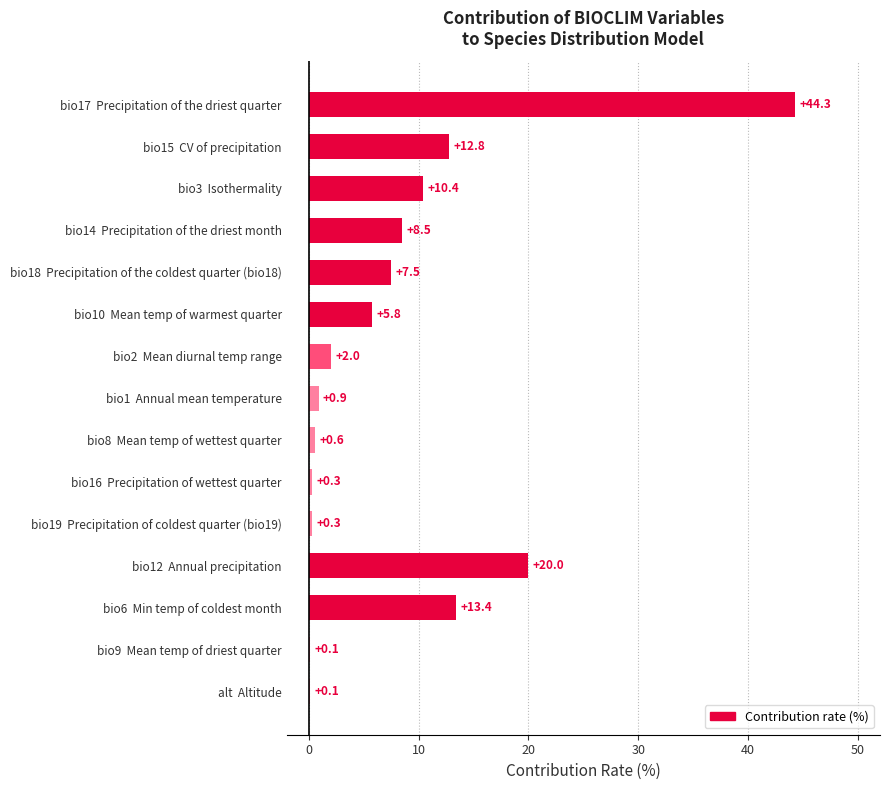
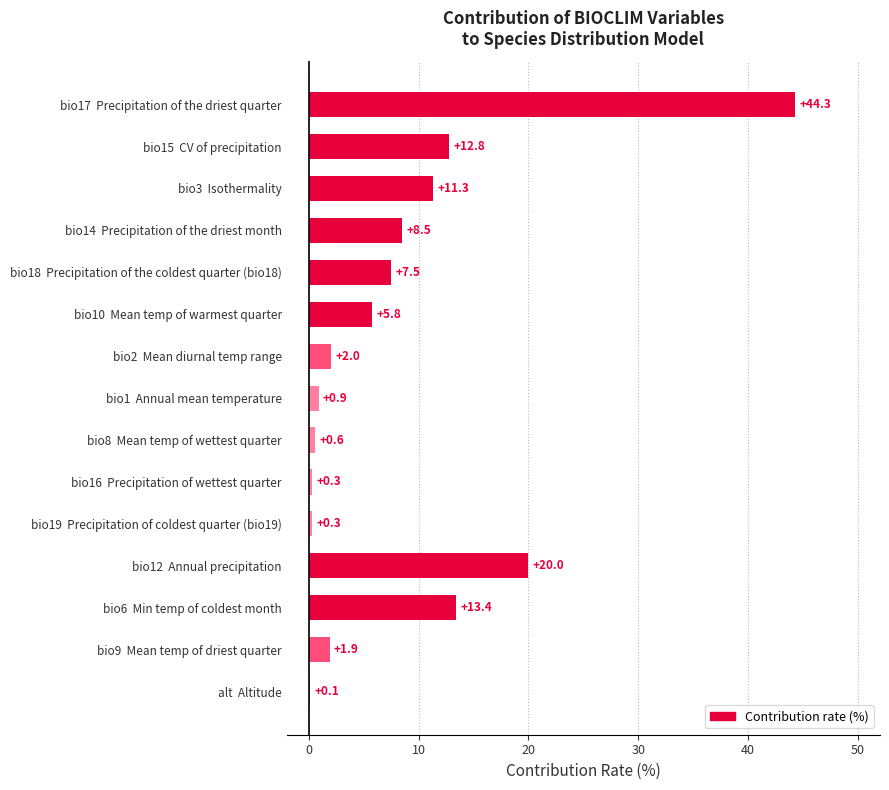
bio3 Isothermality: +10.4 -> +11.3
bio9 Mean temp of driest quarter: +0.1 -> +1.9
